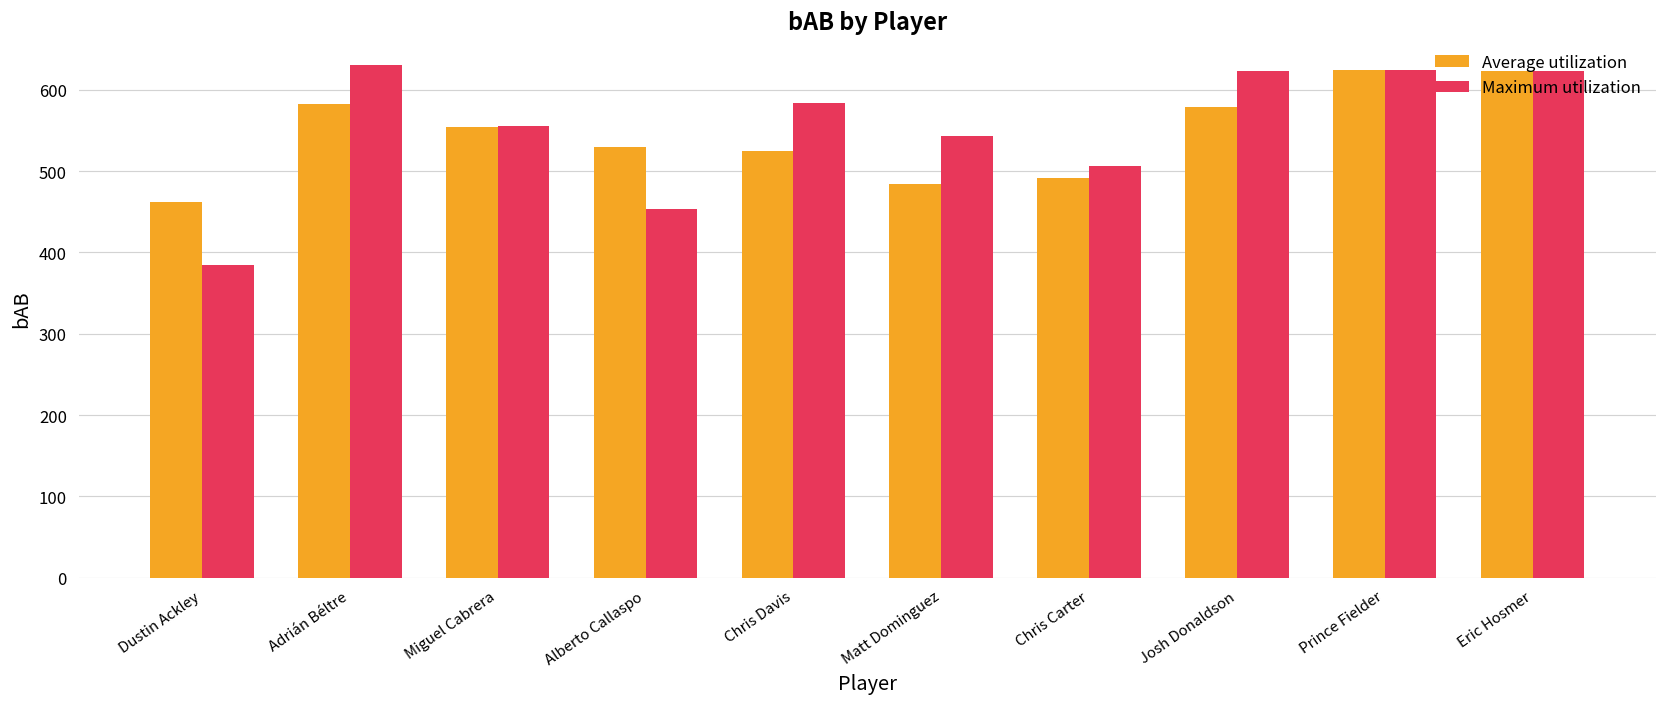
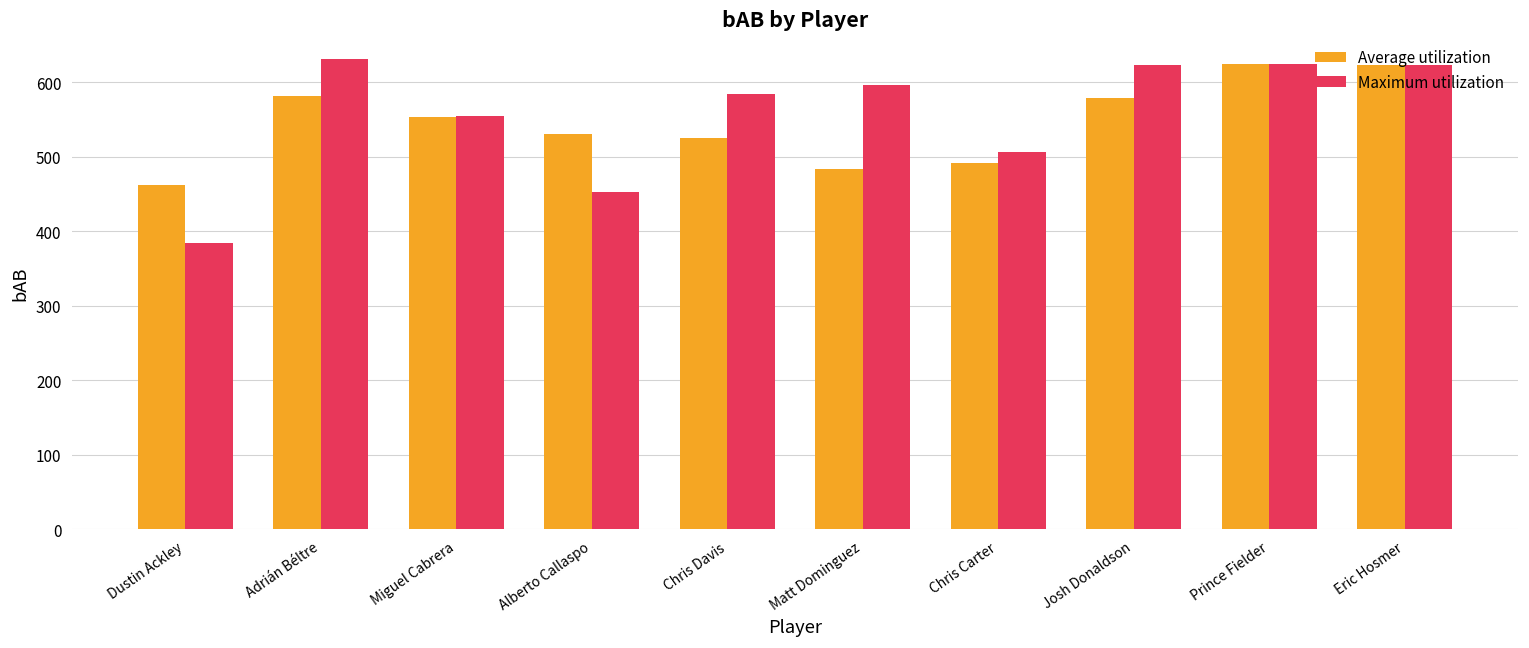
Maximum utilization, Matt Dominguez: 540 -> 600
